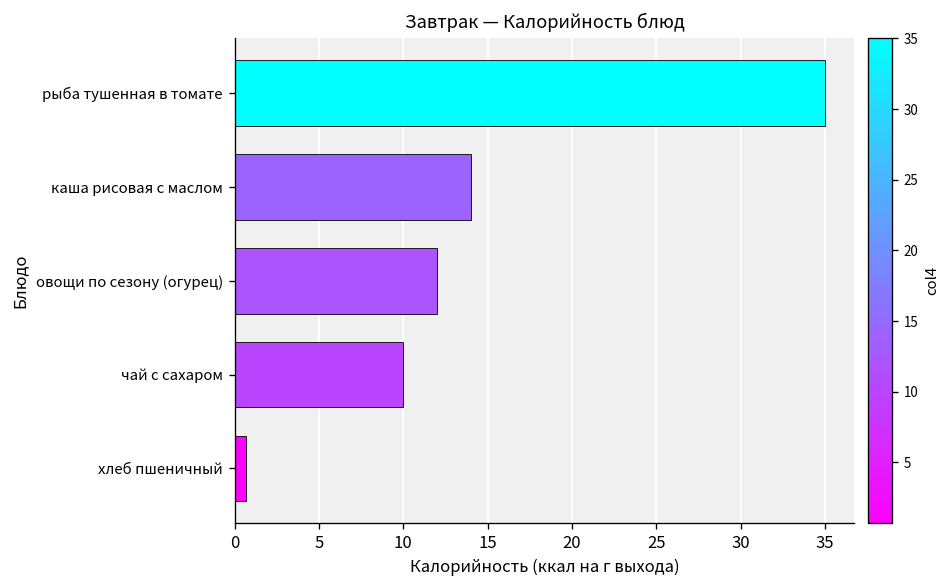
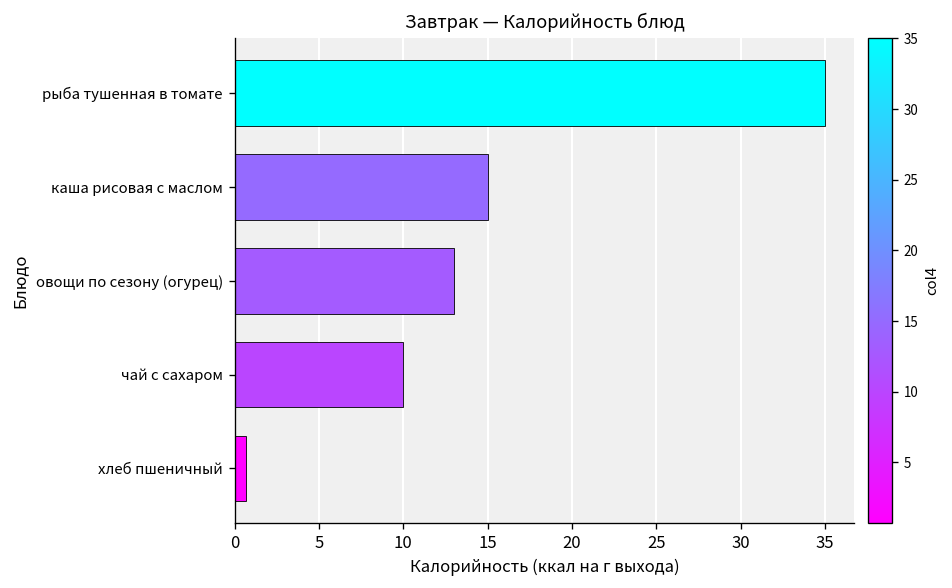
каша рисовая с маслом: 14 -> 15
овощи по сезону (огурец): 12 -> 13
